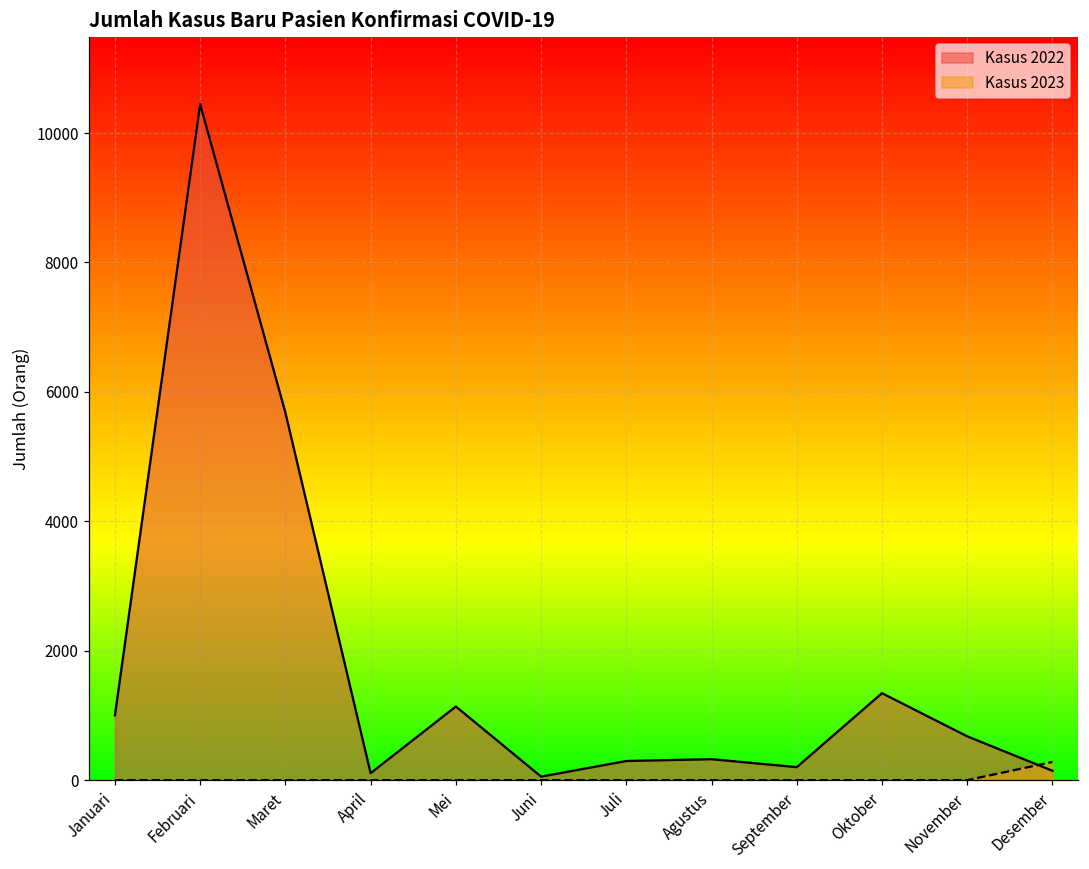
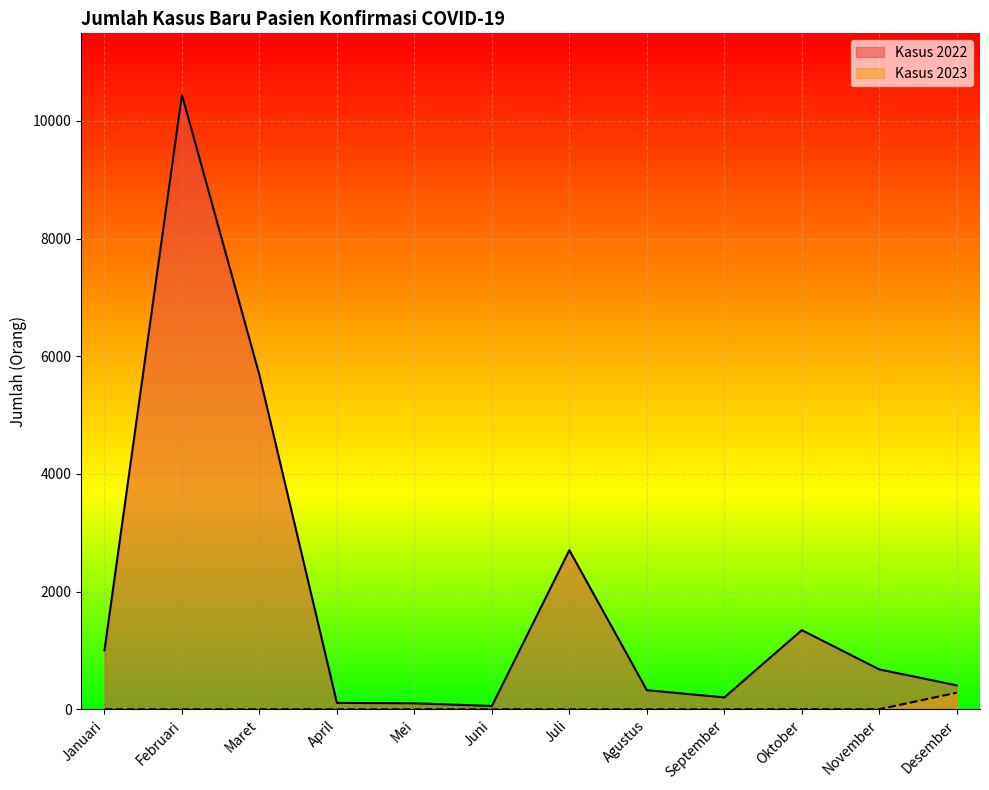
Kasus 2022, Mei: 1100 -> 100
Kasus 2022, Juli: 300 -> 2700
Kasus 2022, Desember: 100 -> 400
